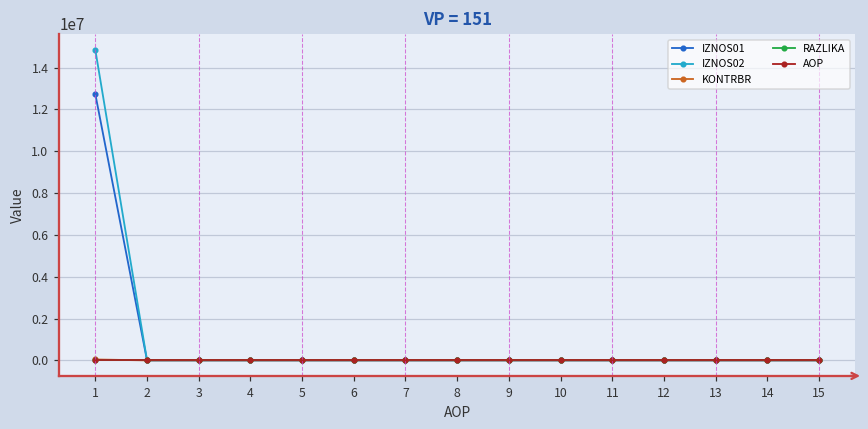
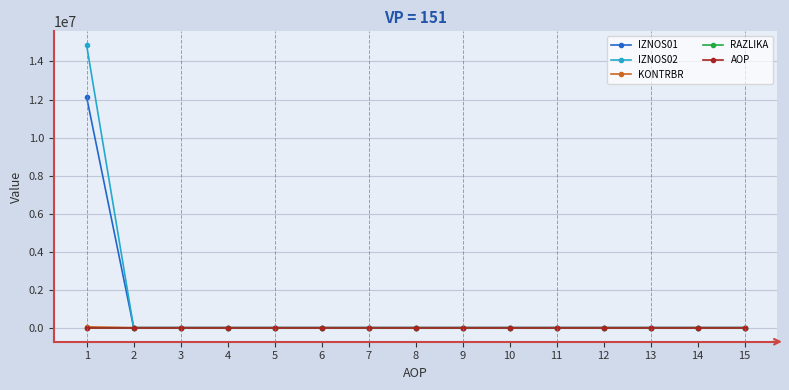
IZNOS01, 1: 12700000 -> 12100000
